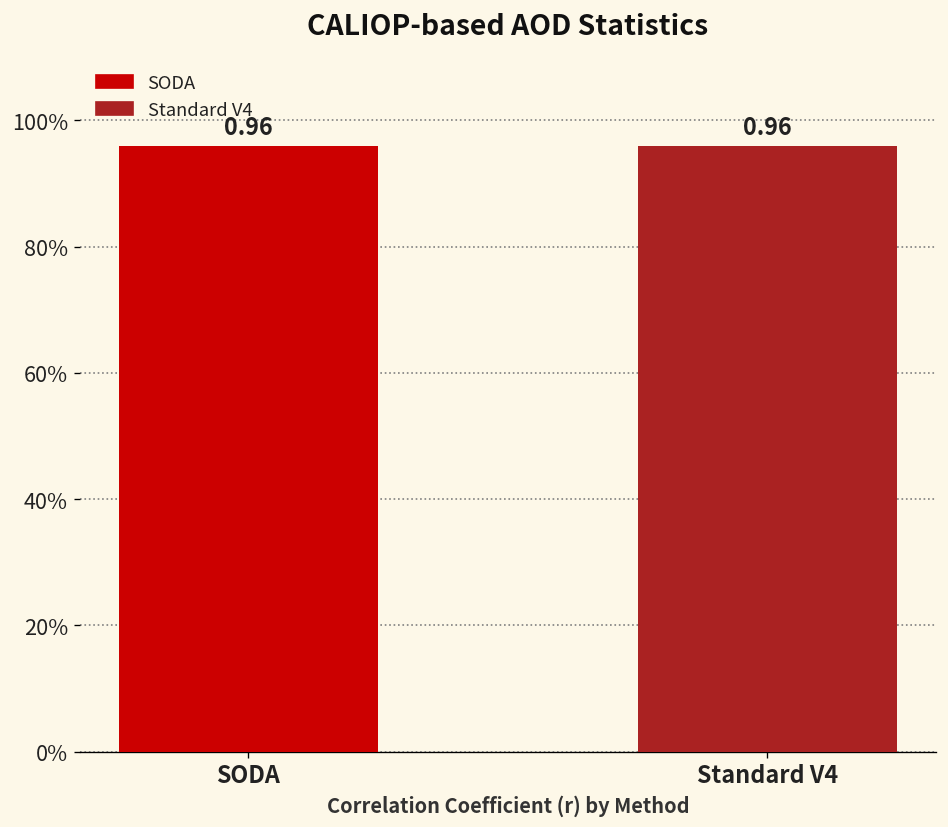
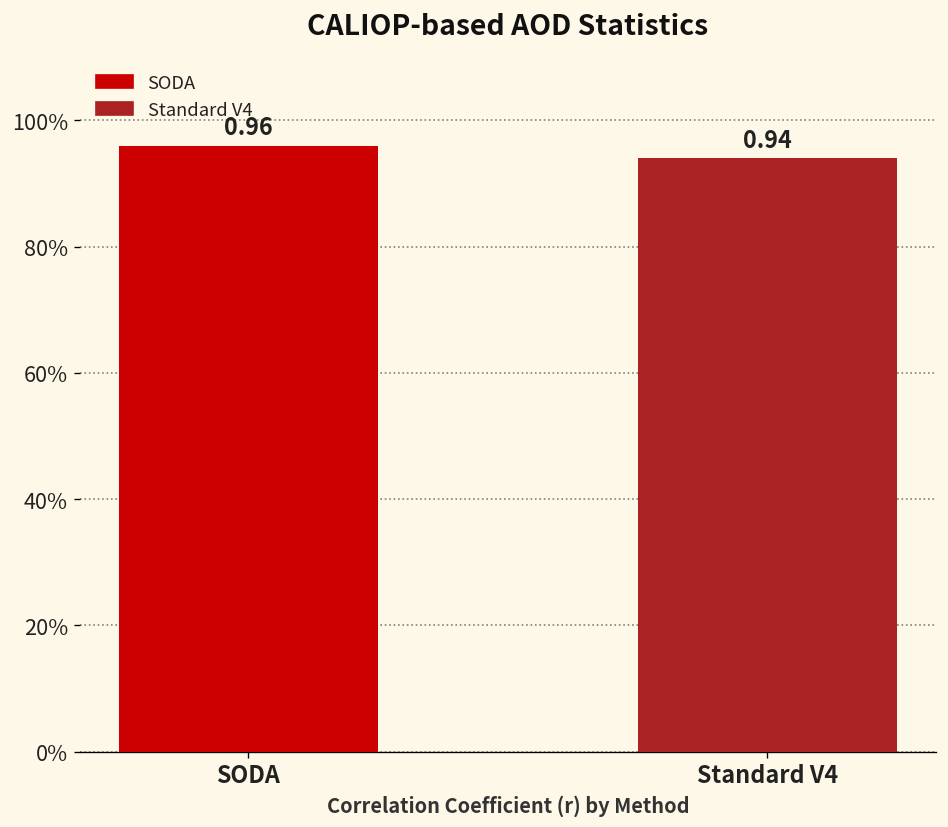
Standard V4: 0.96 -> 0.94
